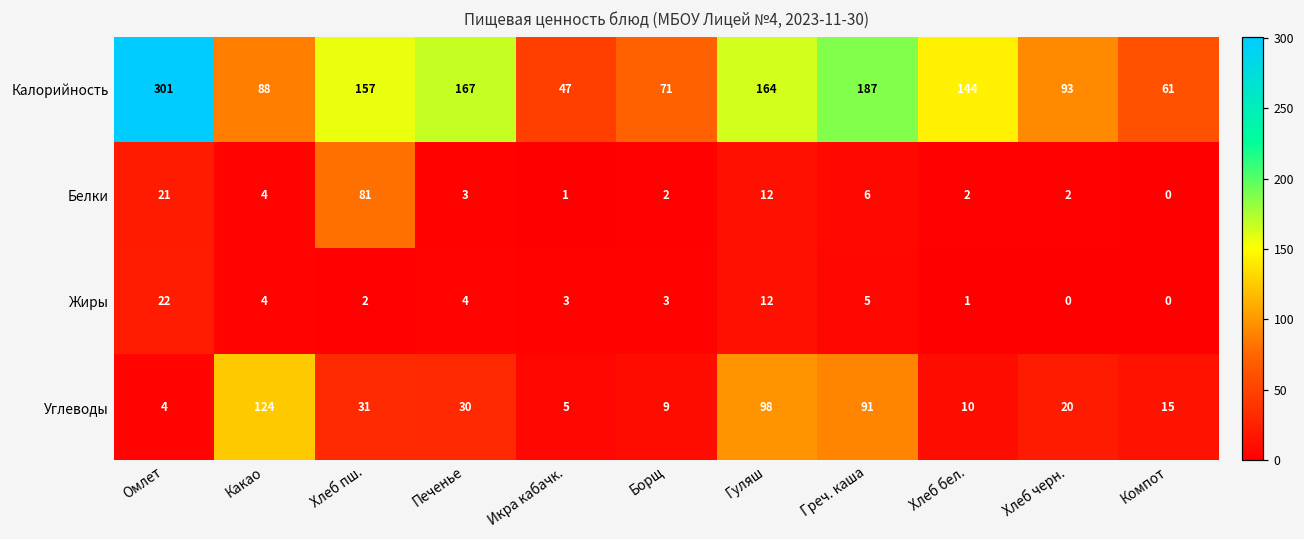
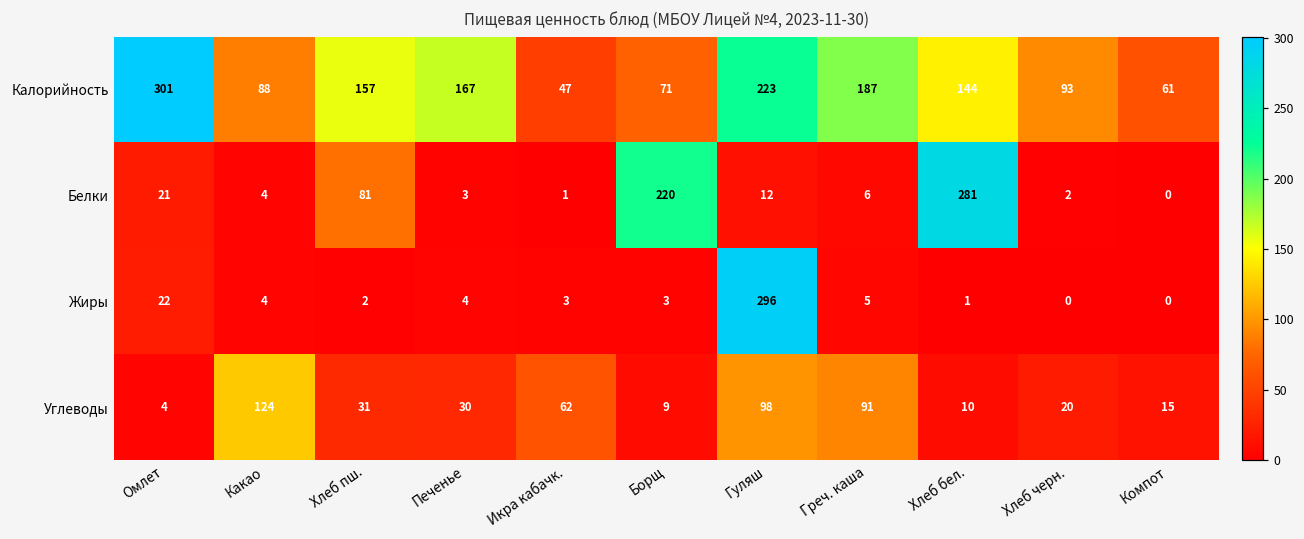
Калорийность, Гуляш: 164 -> 223
Белки, Борщ: 2 -> 220
Белки, Хлеб бел.: 2 -> 281
Жиры, Гуляш: 12 -> 296
Углеводы, Икра кабачк.: 5 -> 62
